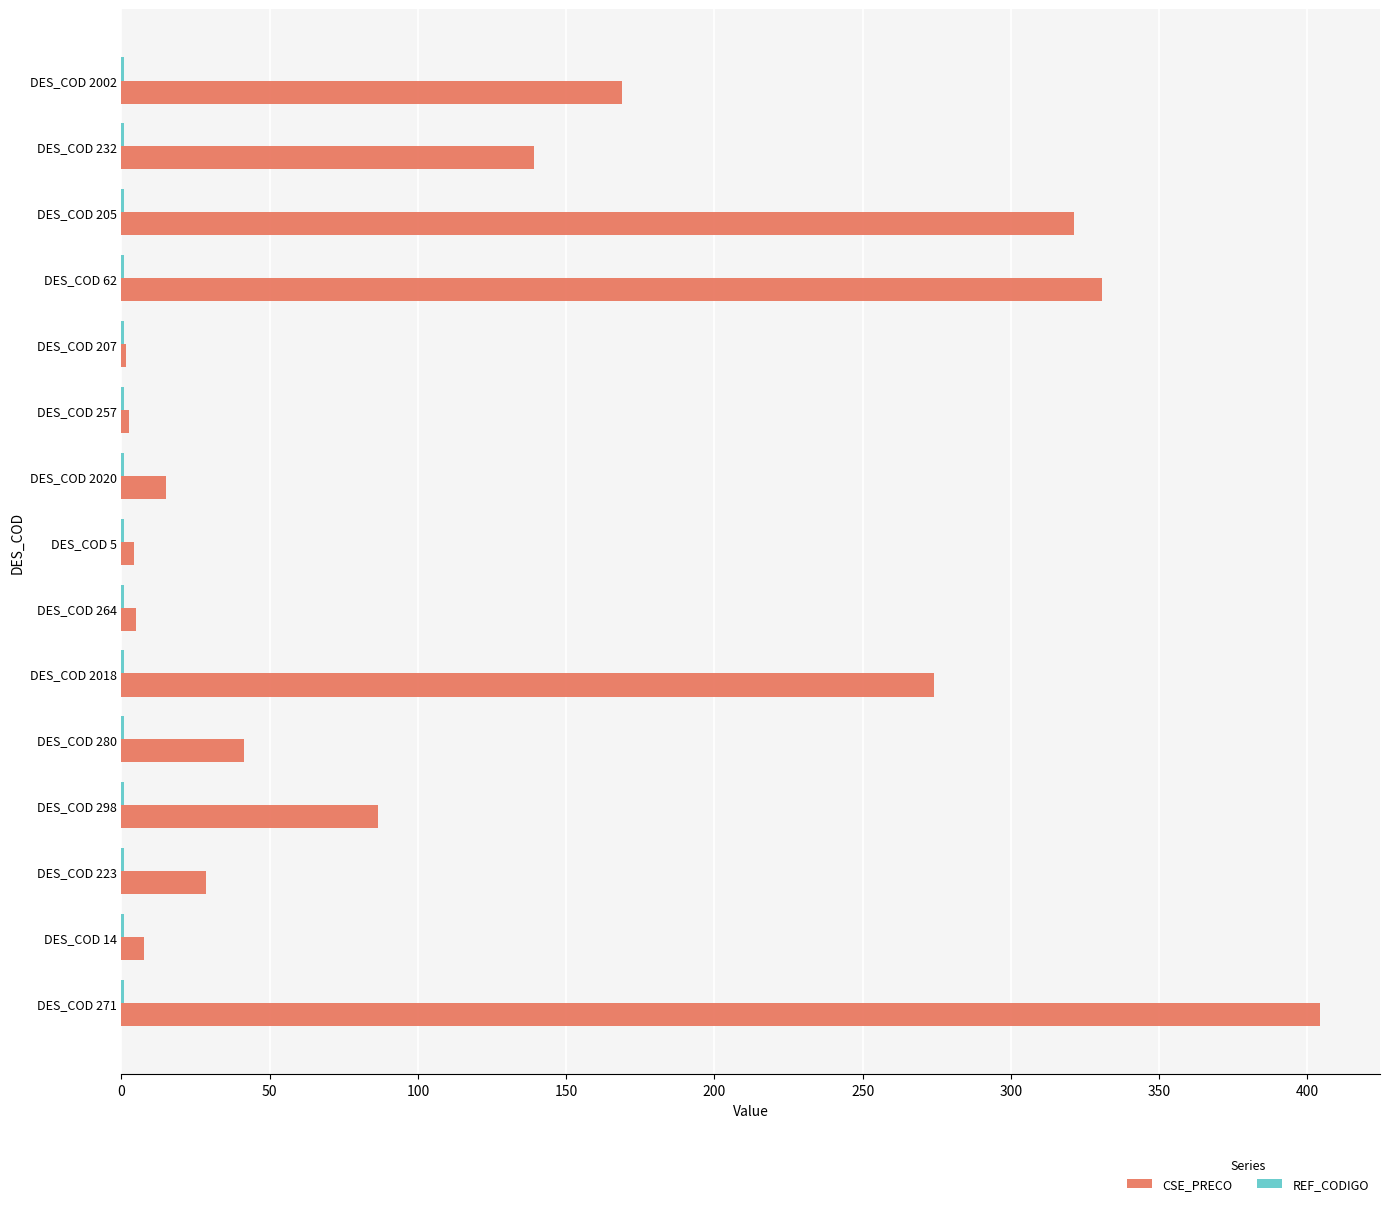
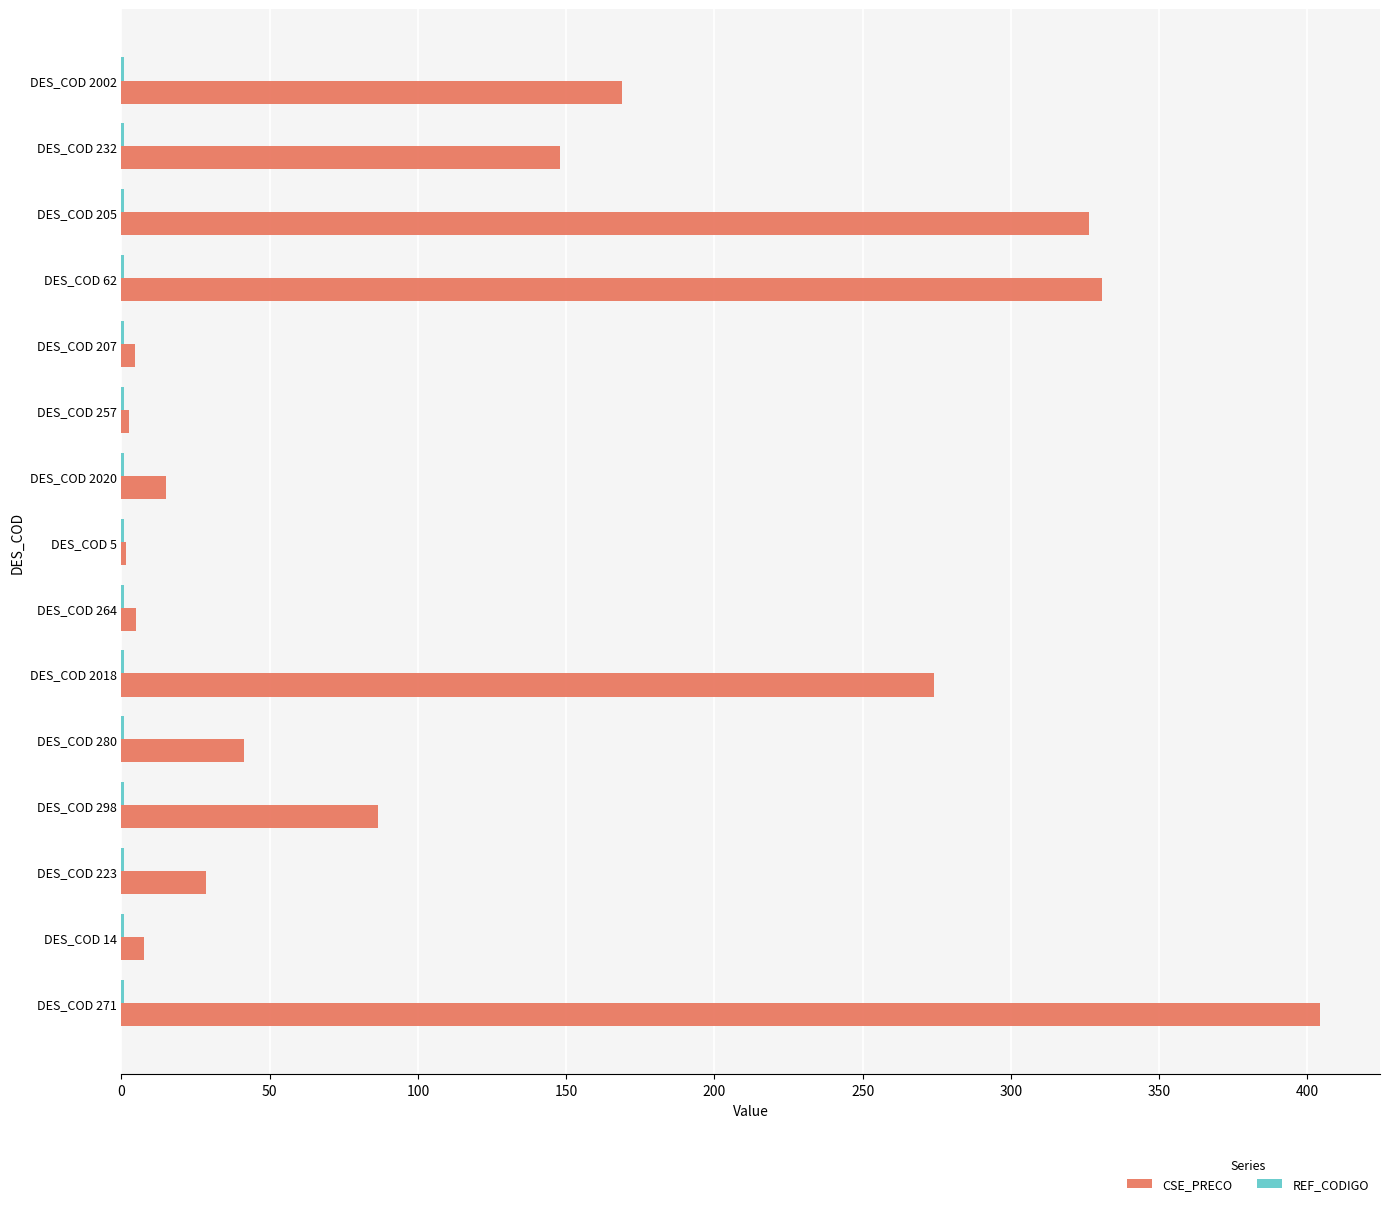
CSE_PRECO, DES_COD 232: 139 -> 148
CSE_PRECO, DES_COD 205: 321 -> 326
CSE_PRECO, DES_COD 207: 2 -> 4
CSE_PRECO, DES_COD 5: 4 -> 1
